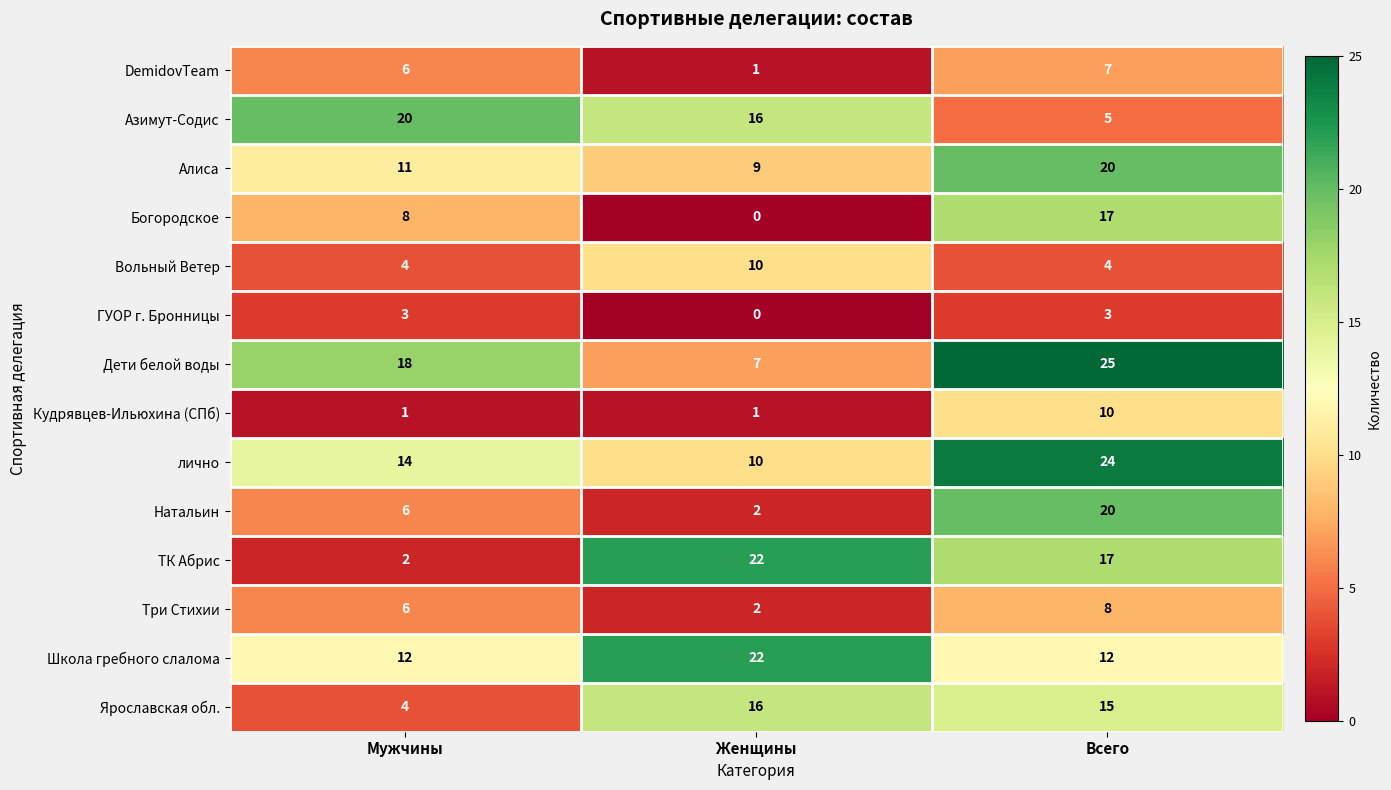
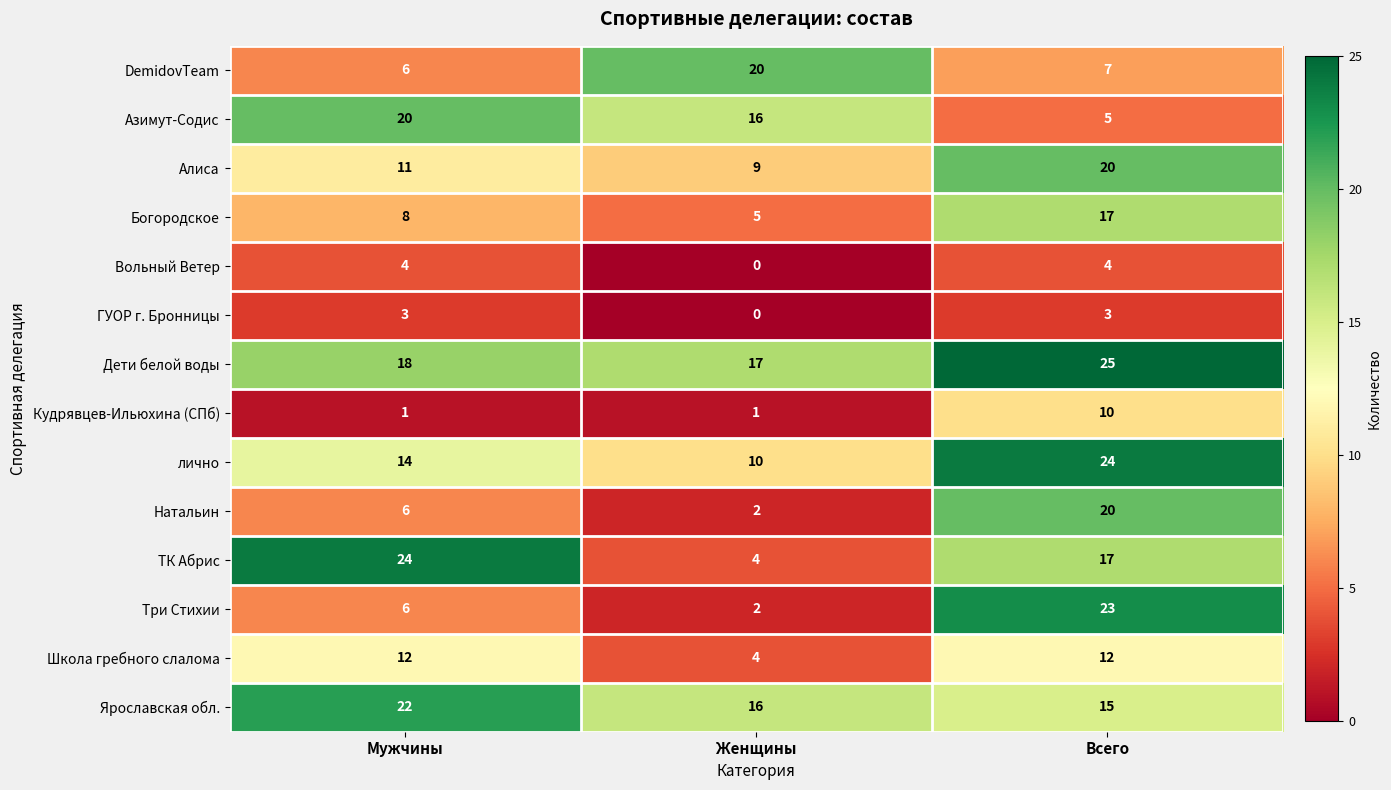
DemidovTeam, Женщины: 1 -> 20
Богородское, Женщины: 0 -> 5
Вольный Ветер, Женщины: 10 -> 0
Дети белой воды, Женщины: 7 -> 17
ТК Абрис, Мужчины: 2 -> 24
ТК Абрис, Женщины: 22 -> 4
Три Стихии, Всего: 8 -> 23
Школа гребного слалома, Женщины: 22 -> 4
Ярославская обл., Мужчины: 4 -> 22
